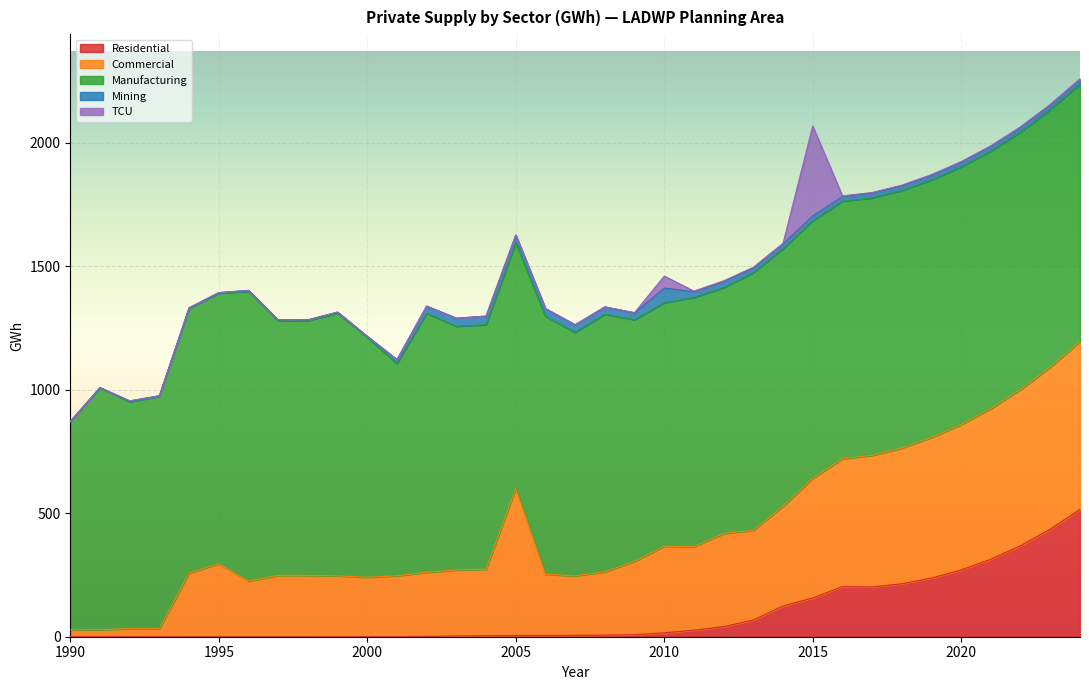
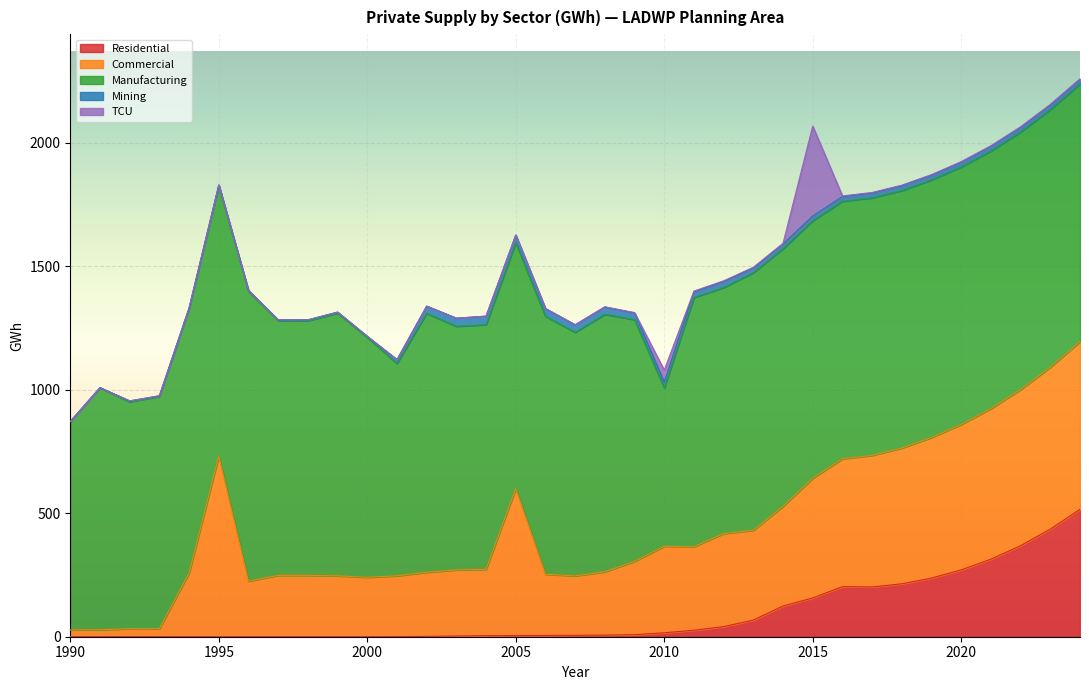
Commercial, 1995: 300 -> 730
Manufacturing, 2010: 990 -> 640
Mining, 2010: 60 -> 20
